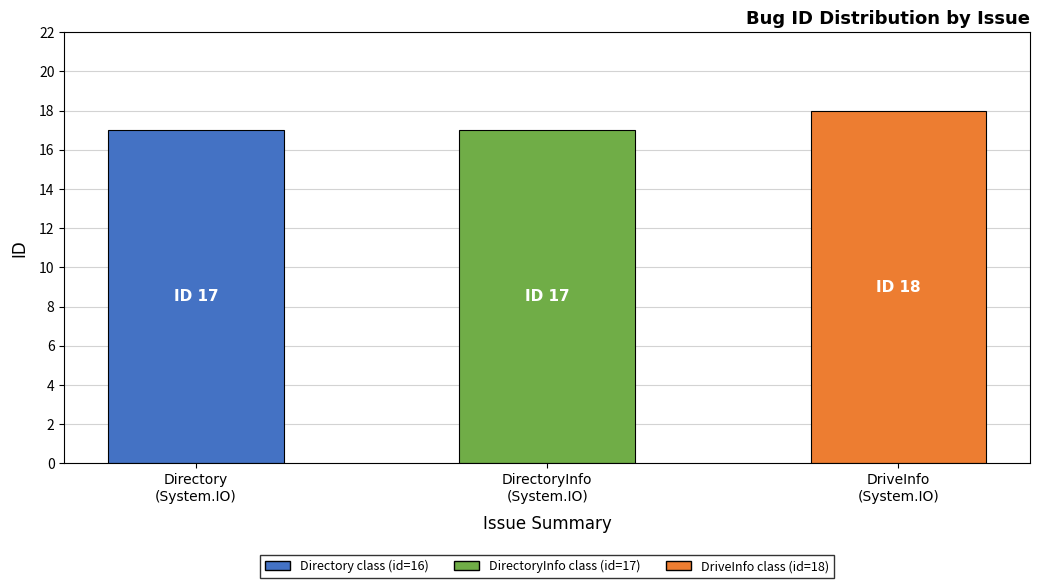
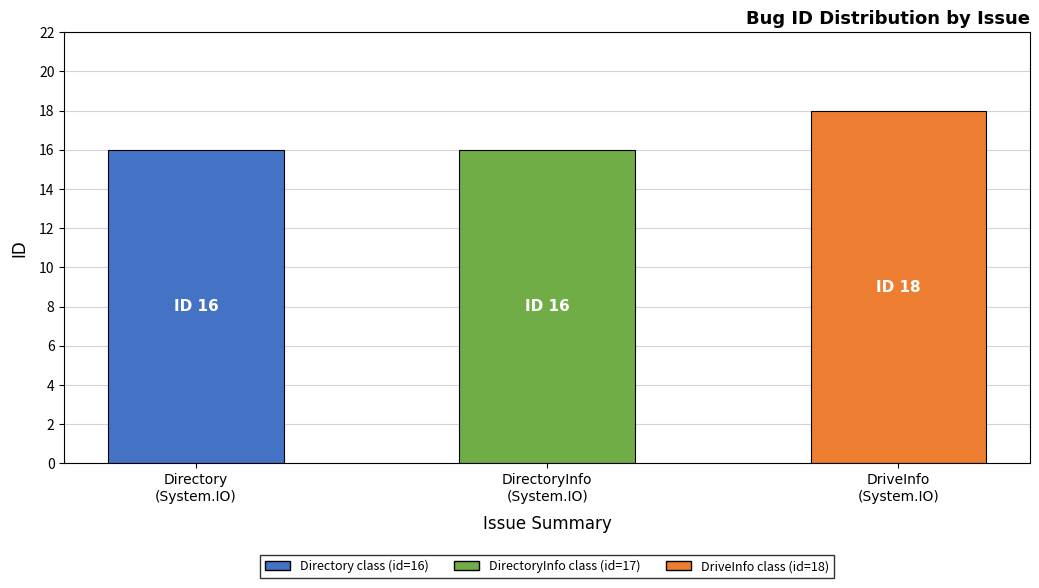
Directory (System.IO): 17 -> 16
DirectoryInfo (System.IO): 17 -> 16
